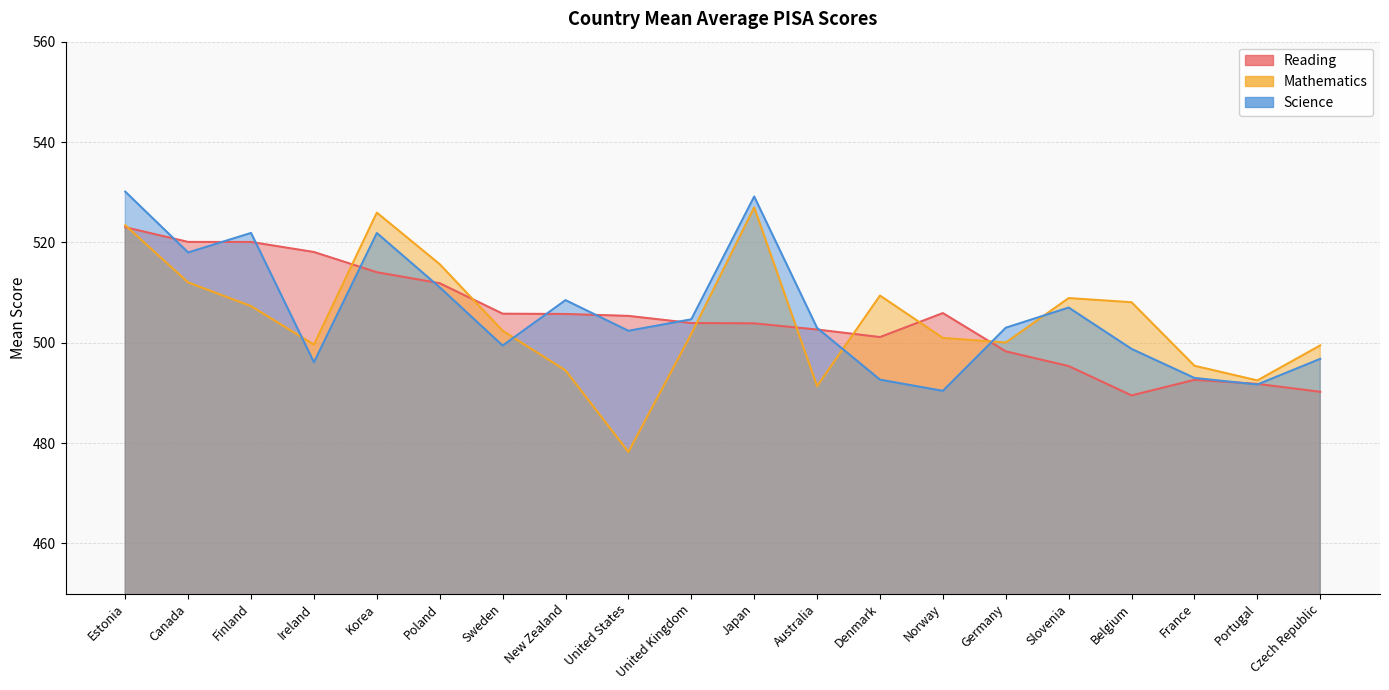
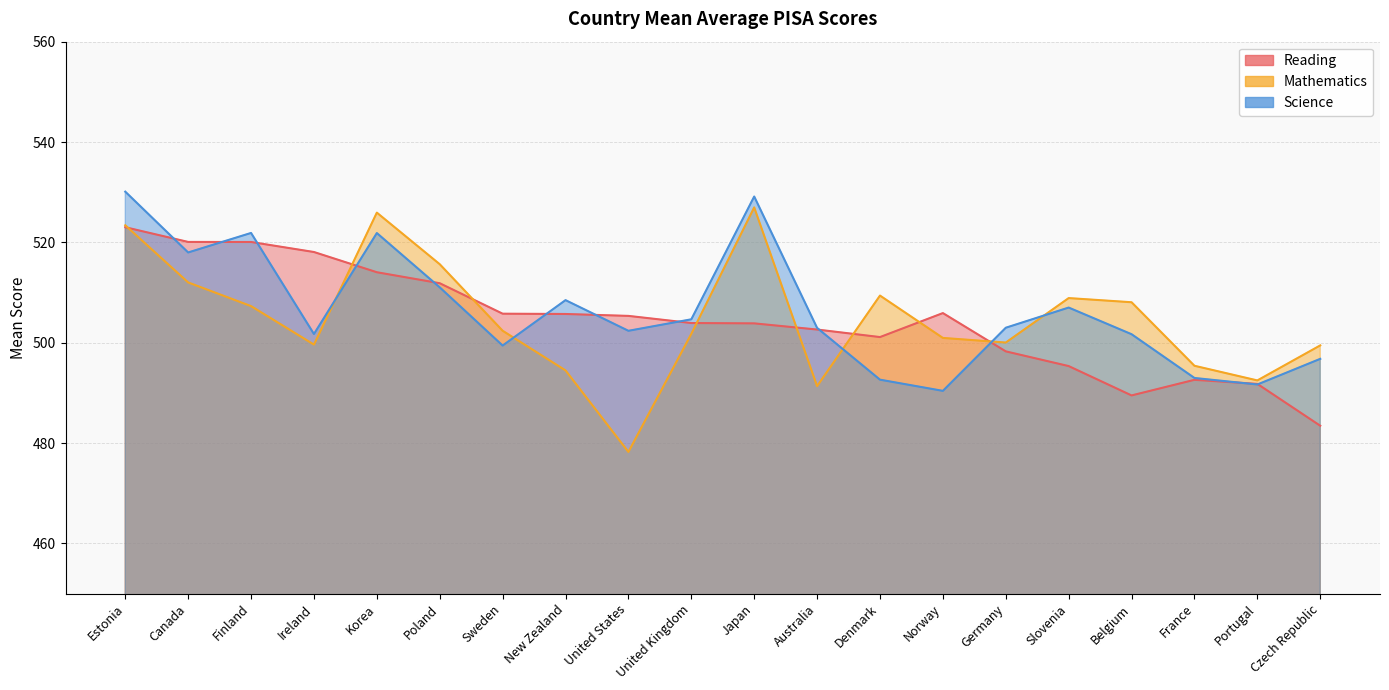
Science, Ireland: 496 -> 502
Science, Belgium: 499 -> 502
Reading, Czech Republic: 490 -> 483
